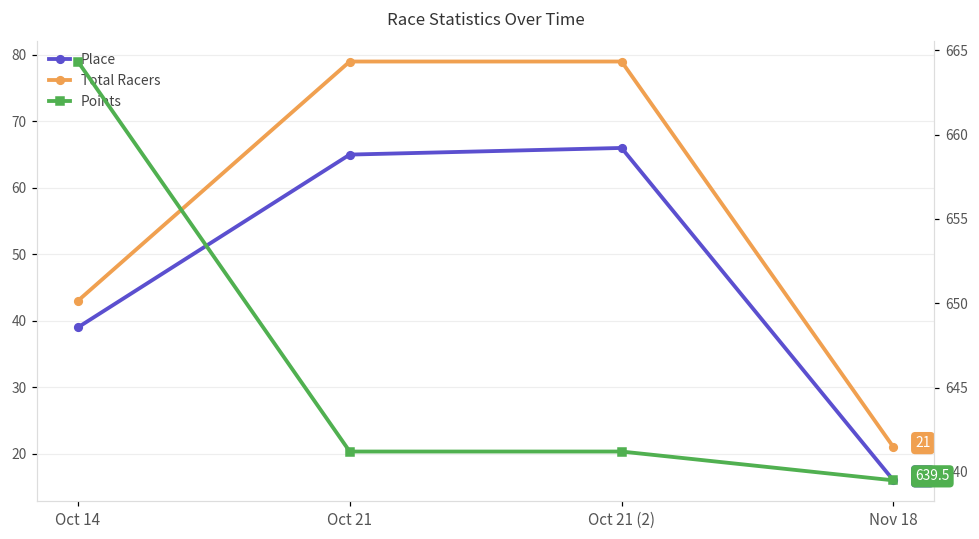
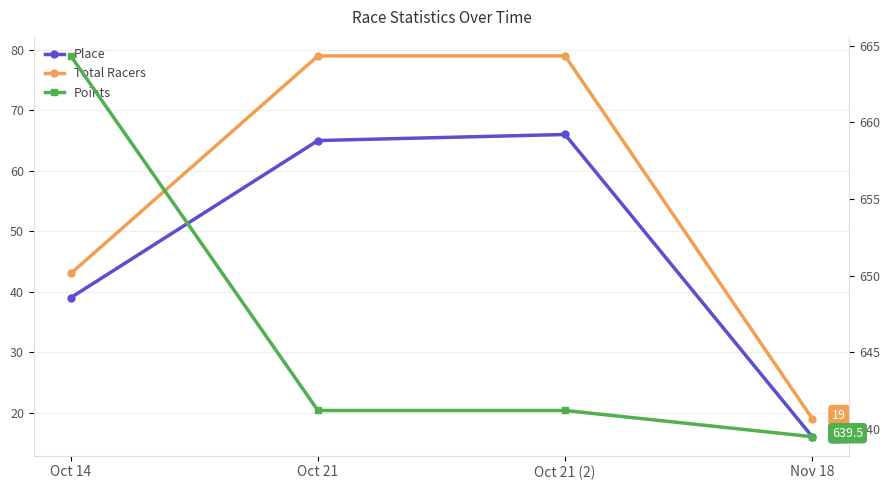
Total Racers, Nov 18: 21 -> 19
